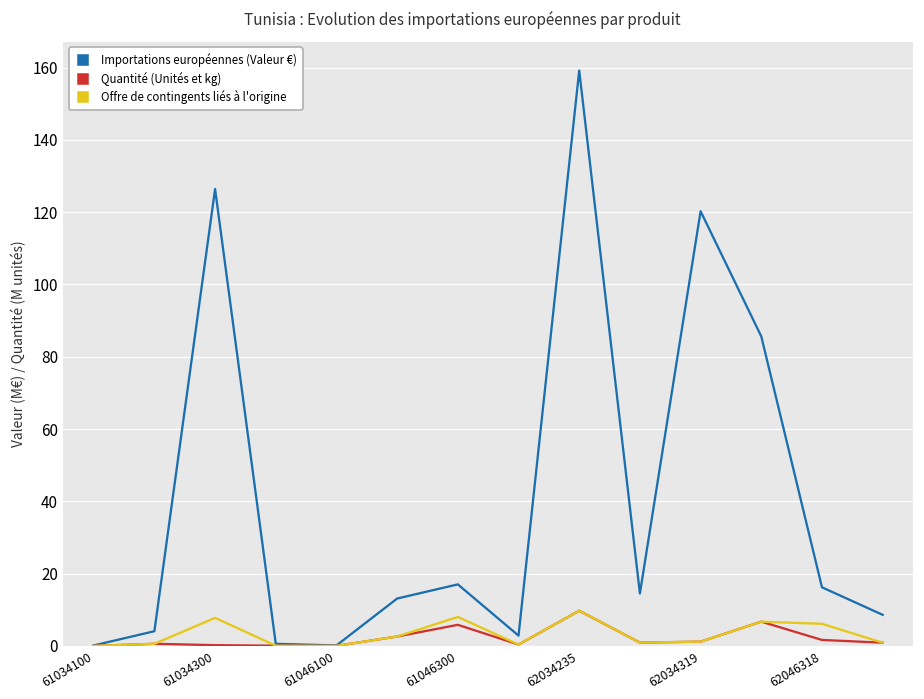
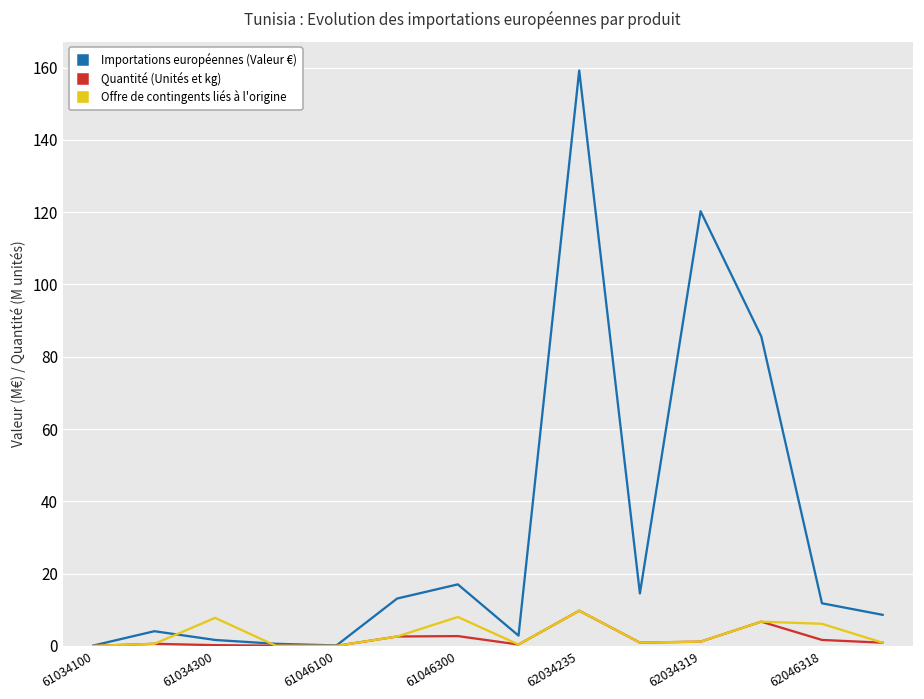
Importations européennes (Valeur €), 61034300: 126 -> 2
Quantité (Unités et kg), 61046300: 6 -> 3
Importations européennes (Valeur €), 62046318: 16 -> 12
